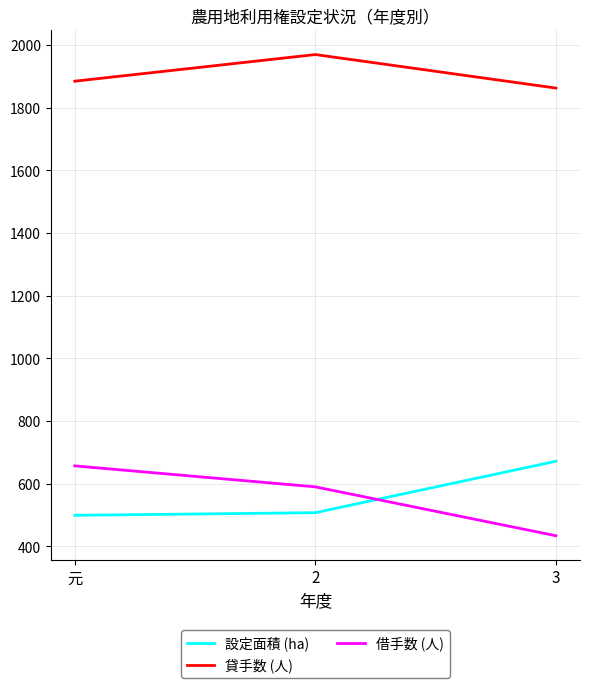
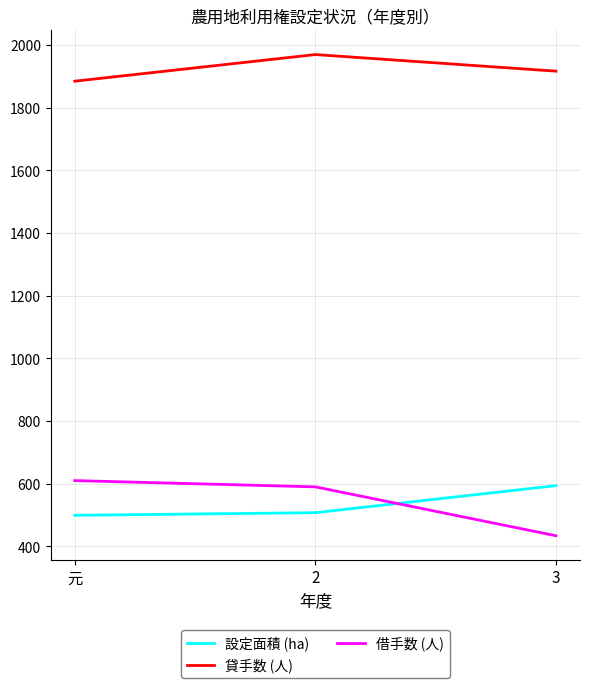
借手数 (人), 元: 660 -> 610
設定面積 (ha), 3: 670 -> 590
貸手数 (人), 3: 1860 -> 1920
